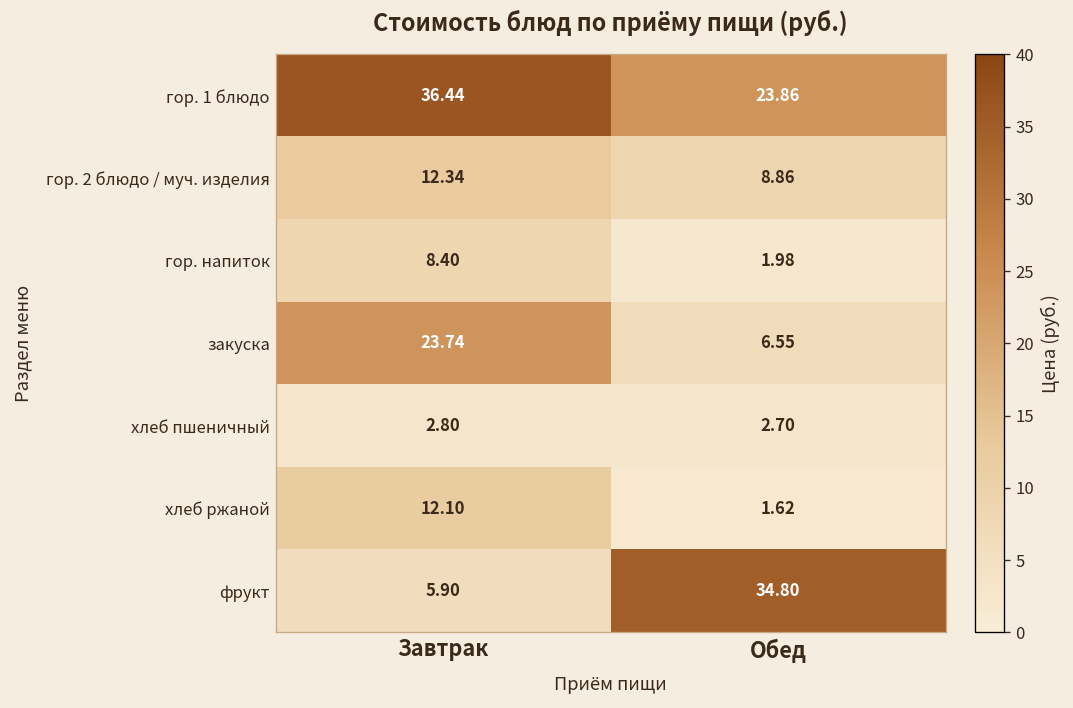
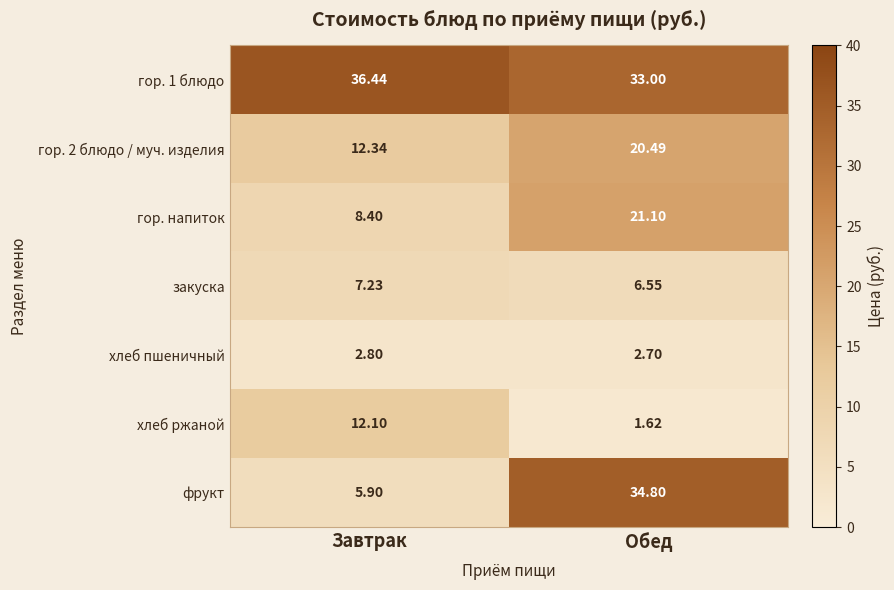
гор. 1 блюдо, Обед: 23.86 -> 33.00
гор. 2 блюдо / муч. изделия, Обед: 8.86 -> 20.49
гор. напиток, Обед: 1.98 -> 21.10
закуска, Завтрак: 23.74 -> 7.23
